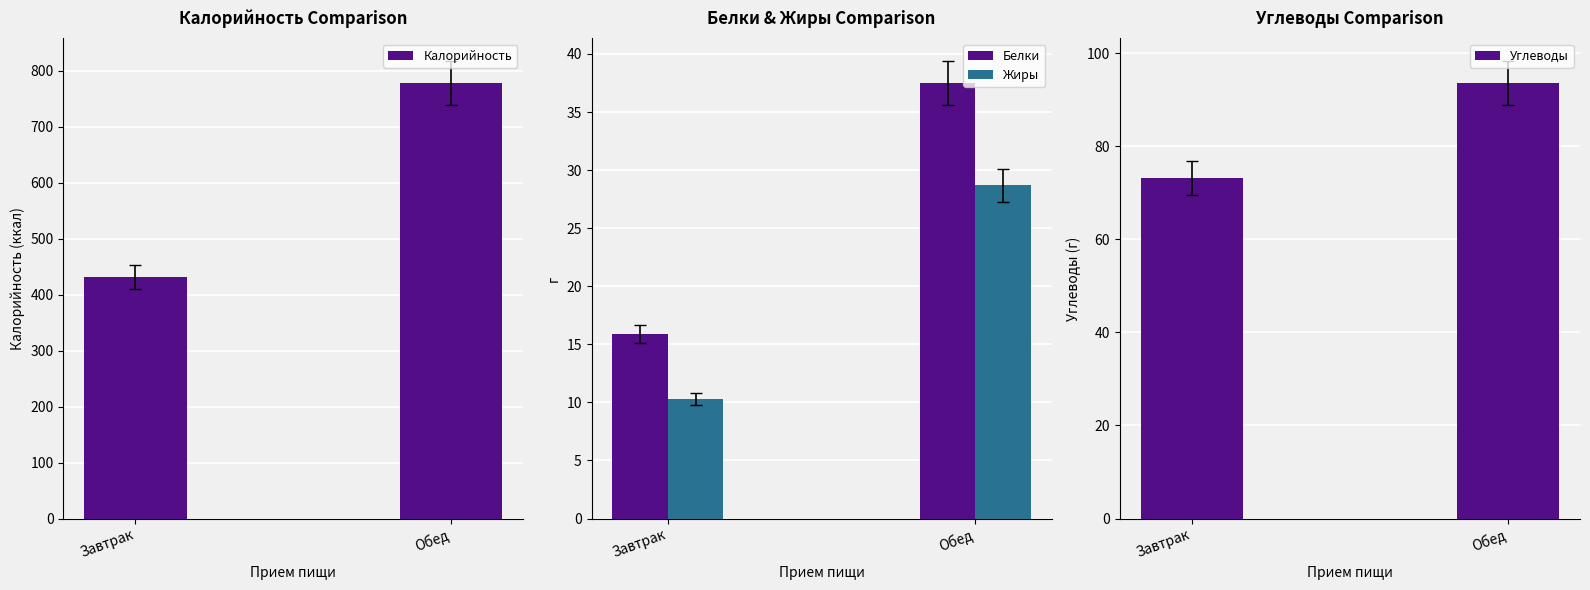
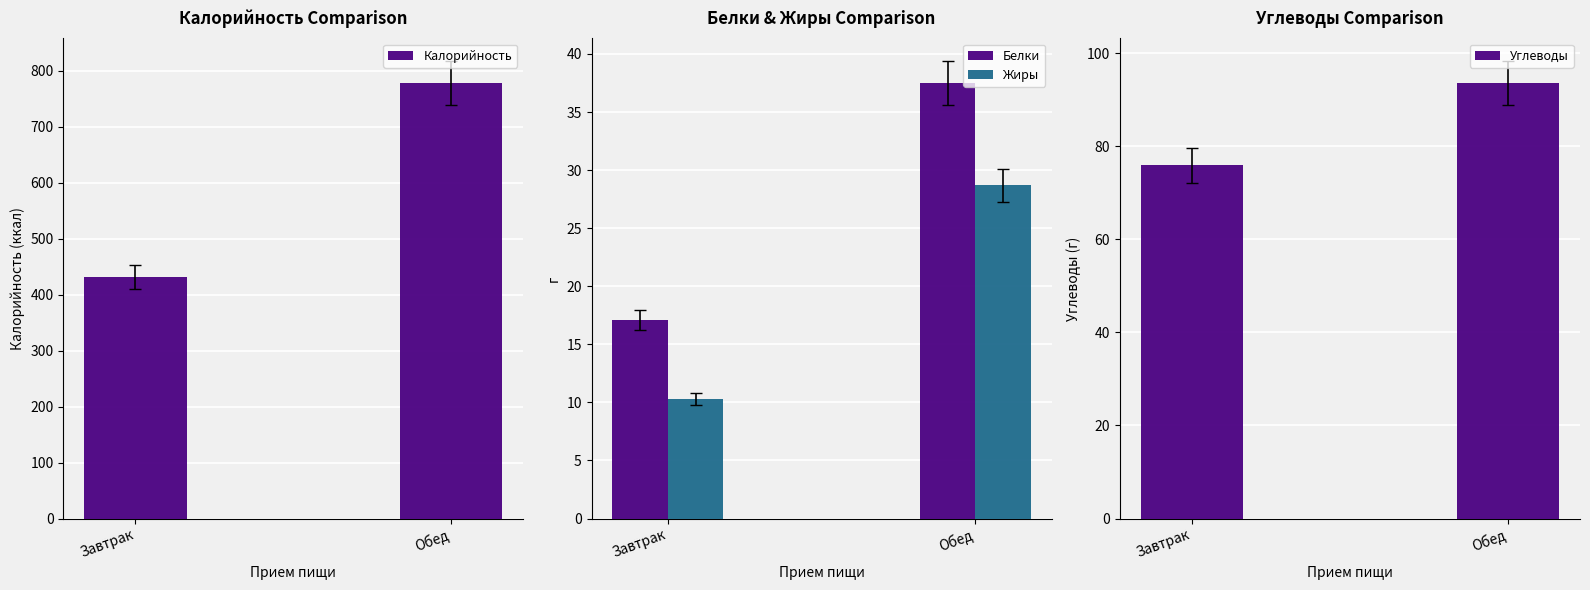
Белки & Жиры Comparison, Белки, Завтрак: 15.9 -> 17.1
Углеводы Comparison, Углеводы, Завтрак: 73 -> 76
